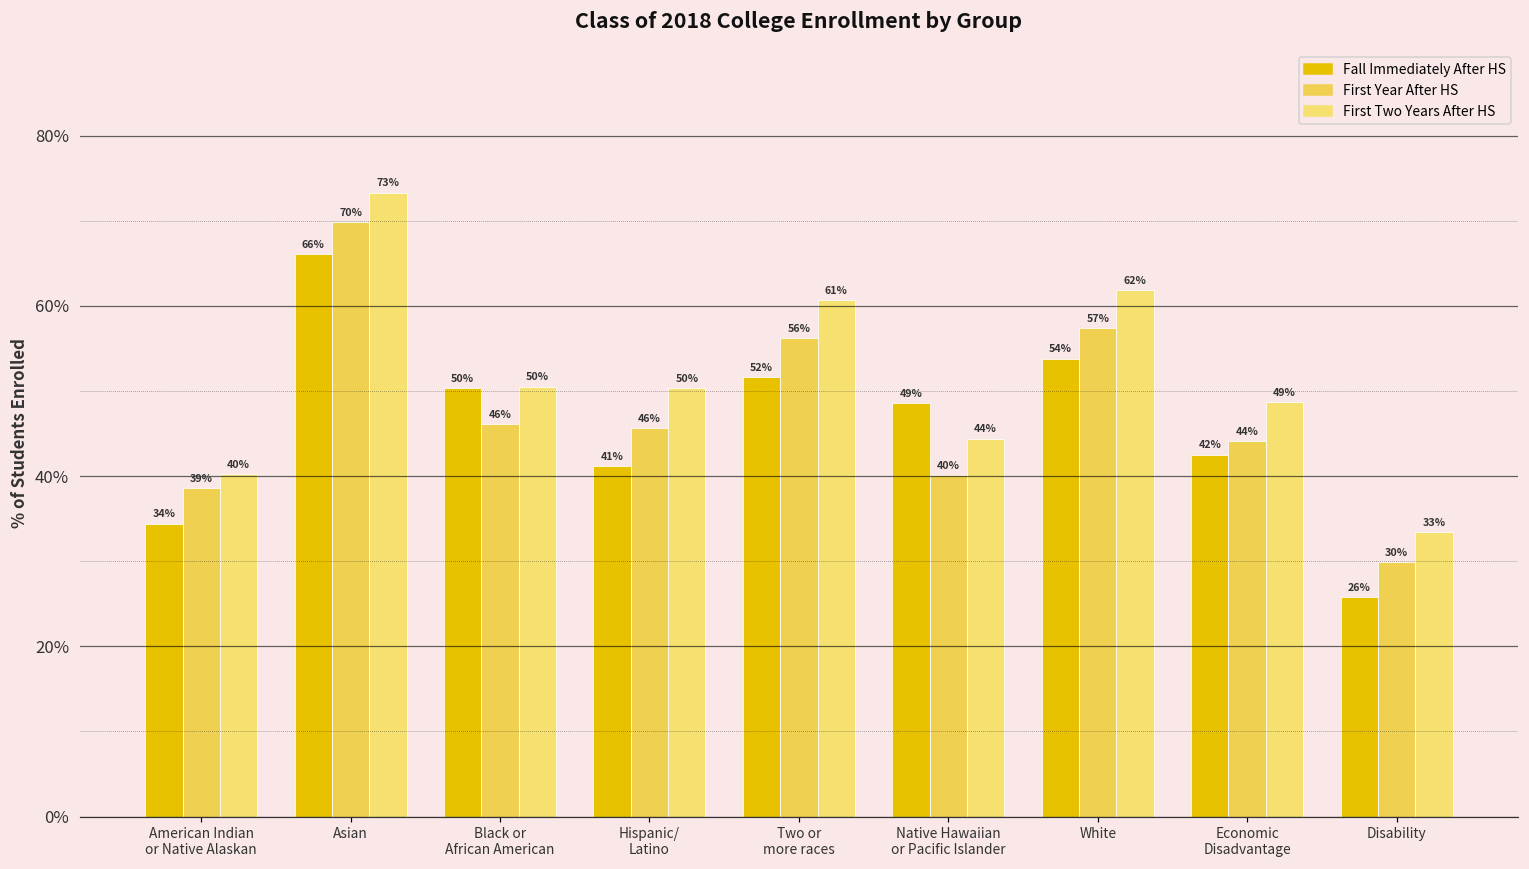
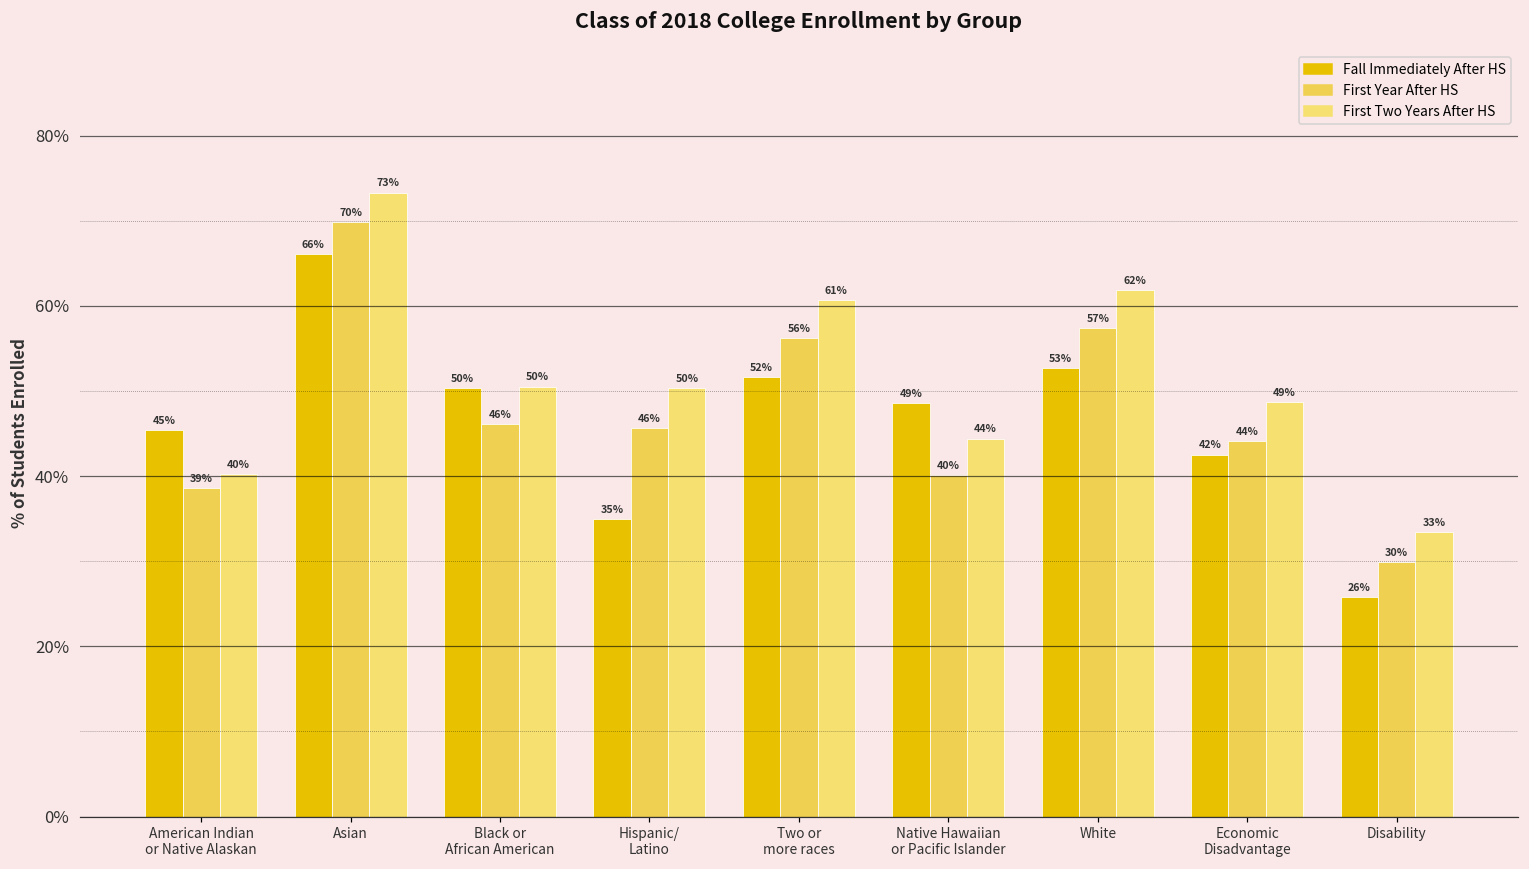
Fall Immediately After HS, American Indian or Native Alaskan: 34% -> 45%
Fall Immediately After HS, Hispanic/ Latino: 41% -> 35%
Fall Immediately After HS, White: 54% -> 53%
